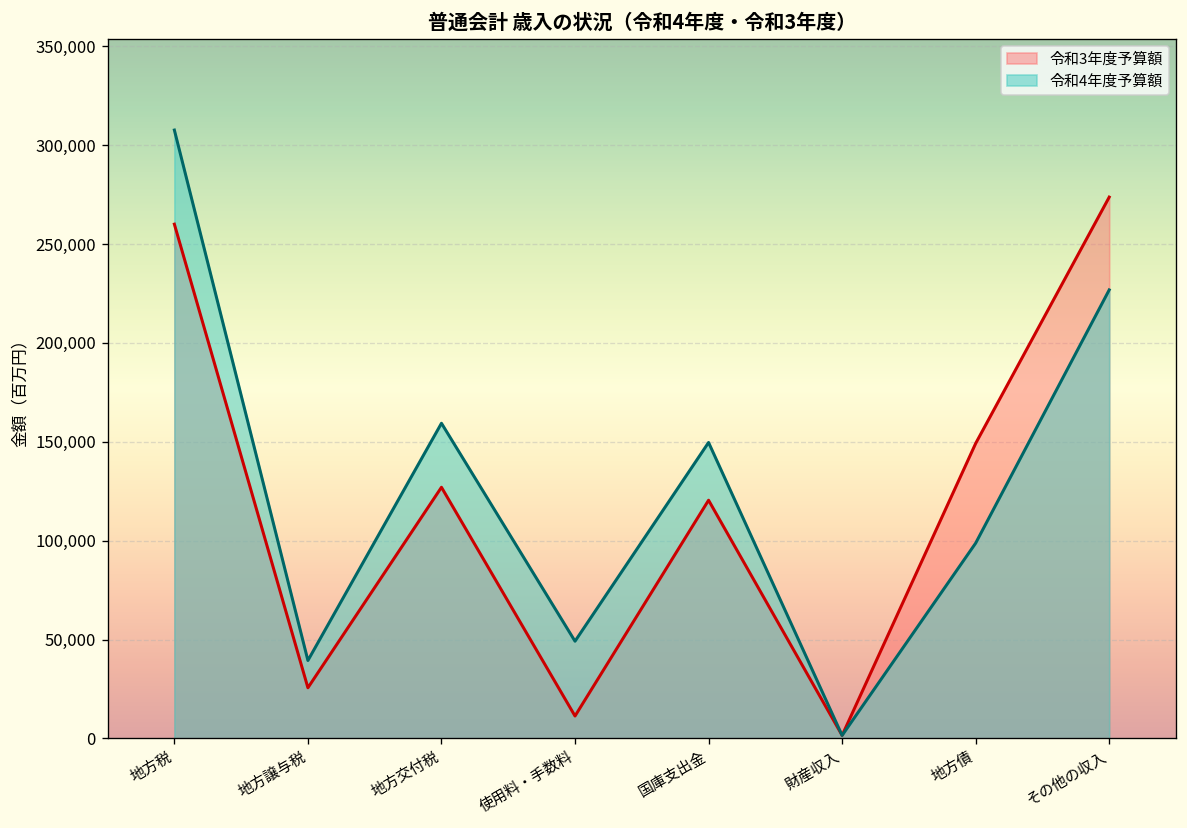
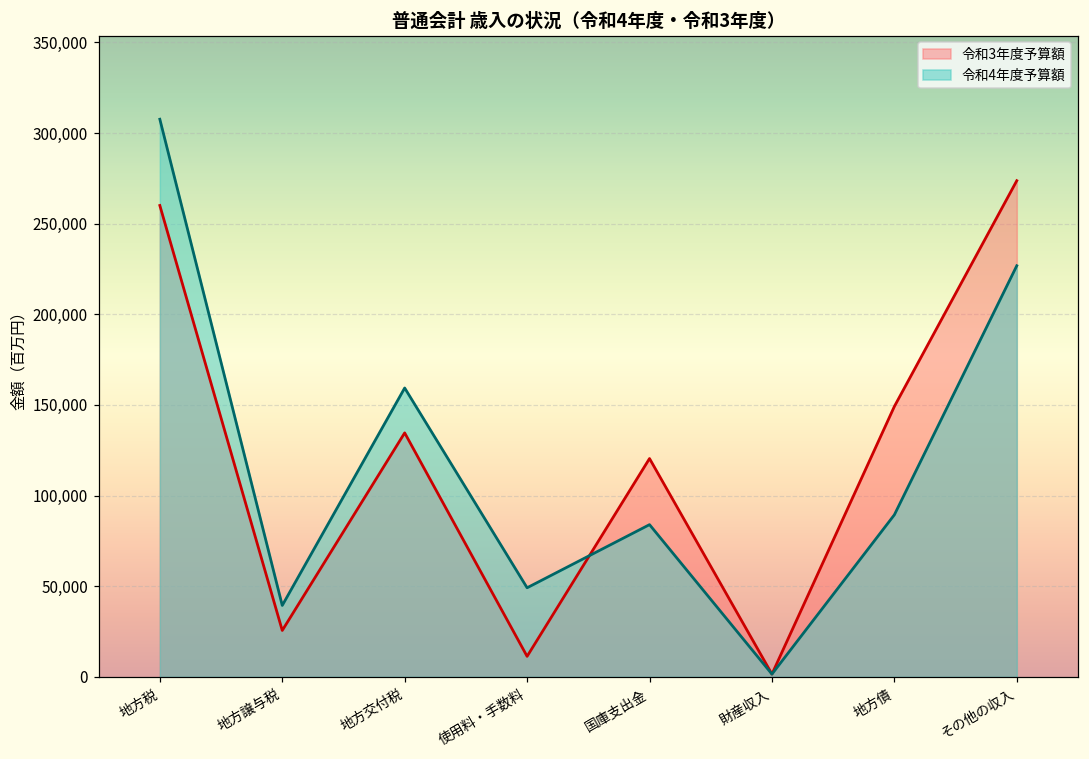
令和3年度予算額, 地方交付税: 127,000 -> 135,000
令和4年度予算額, 国庫支出金: 150,000 -> 84,000
令和4年度予算額, 地方債: 99,000 -> 89,000
